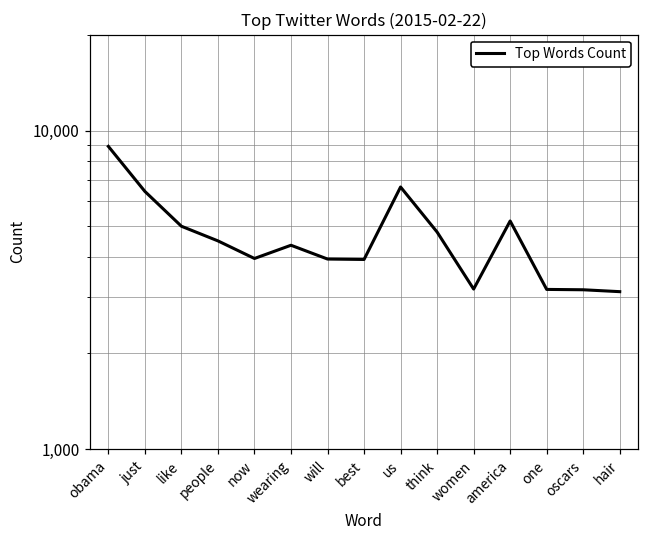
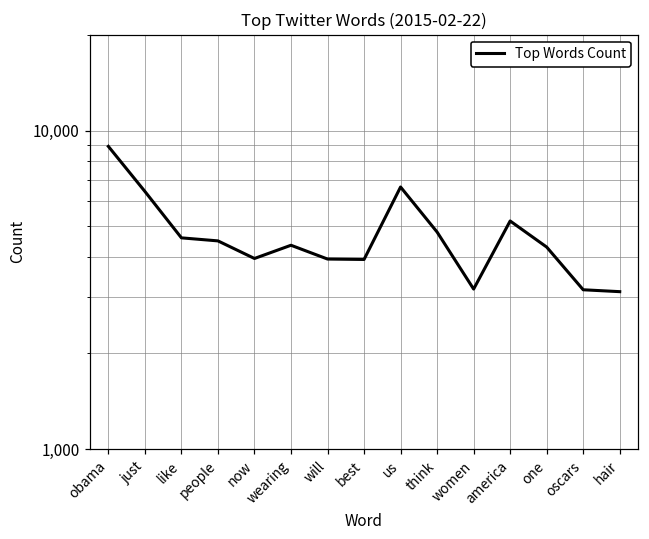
like: 5,000 -> 4,600
one: 3,200 -> 4,300
